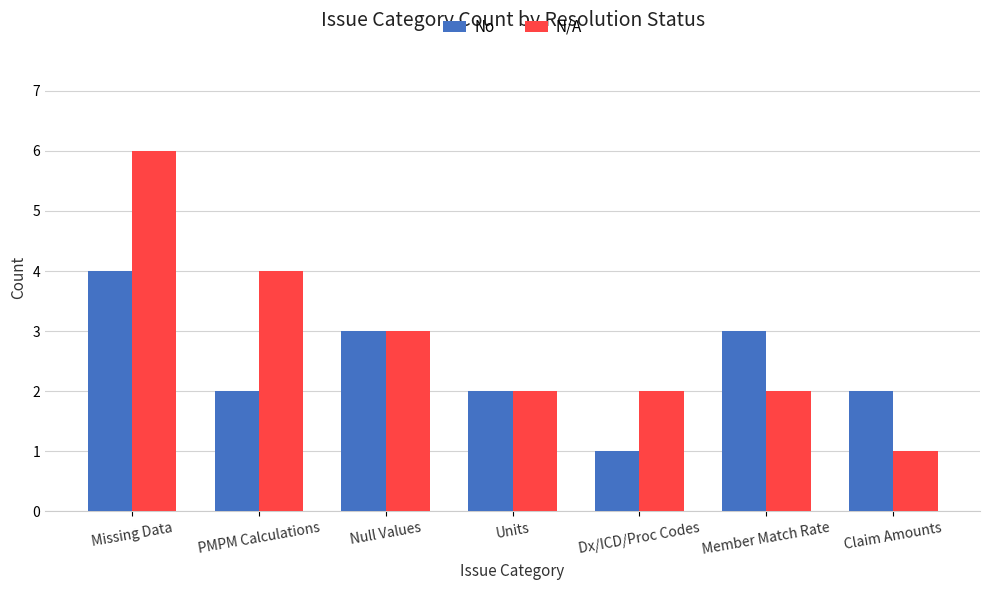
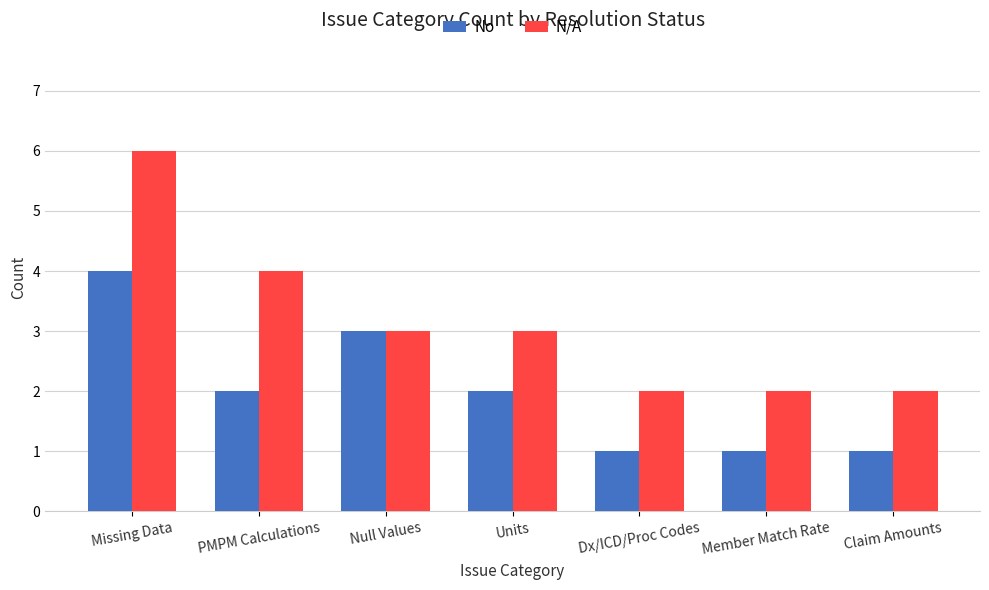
N/A, Units: 2 -> 3
No, Member Match Rate: 3 -> 1
No, Claim Amounts: 2 -> 1
N/A, Claim Amounts: 1 -> 2
